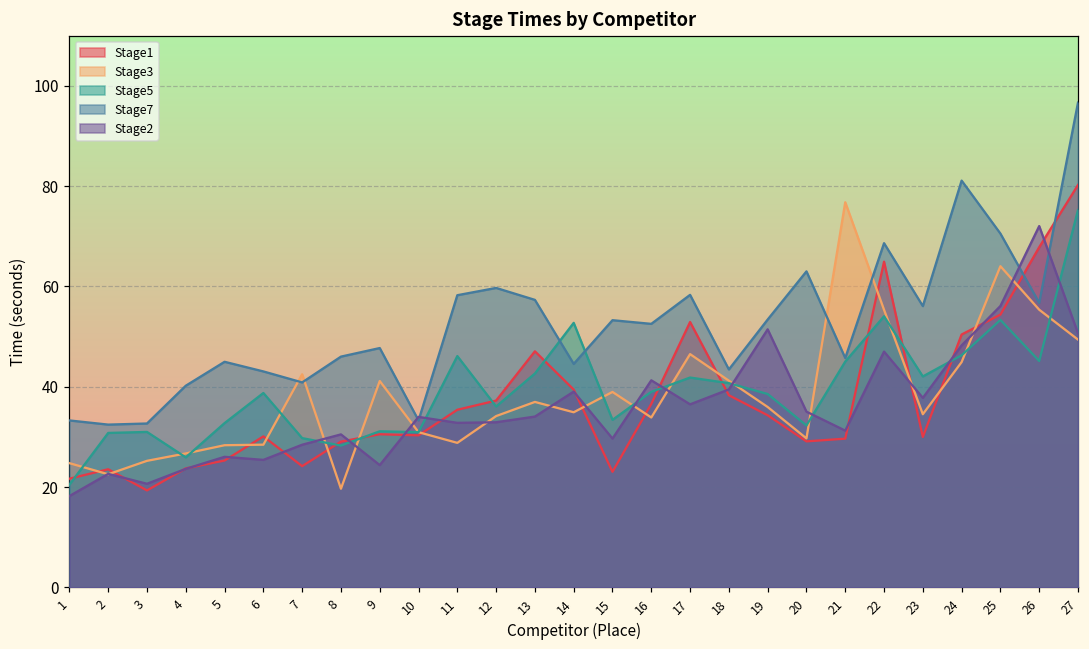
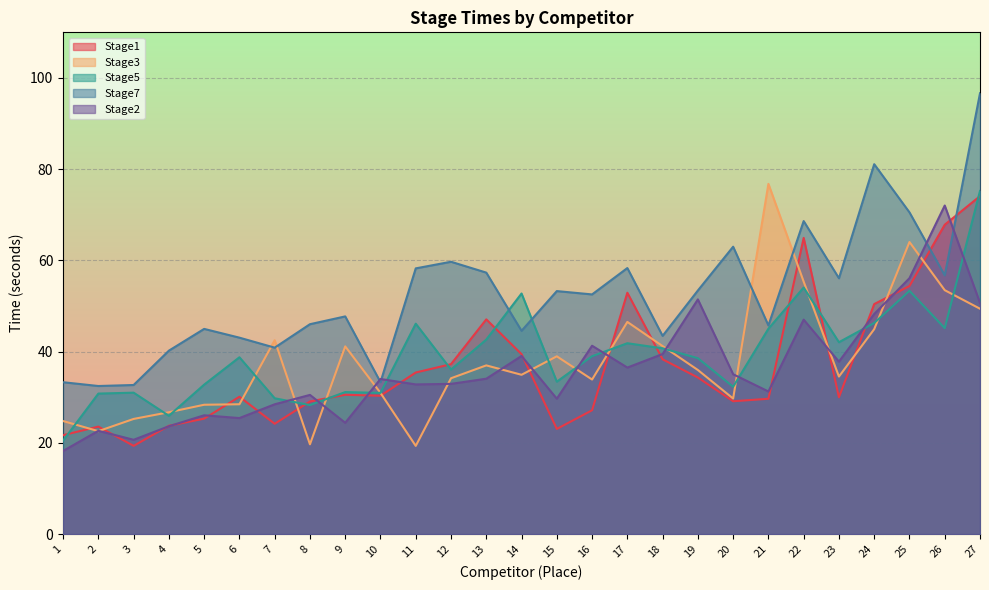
Stage3, 11: 29 -> 19
Stage1, 16: 37 -> 27
Stage3, 26: 55 -> 53
Stage1, 27: 80 -> 74
